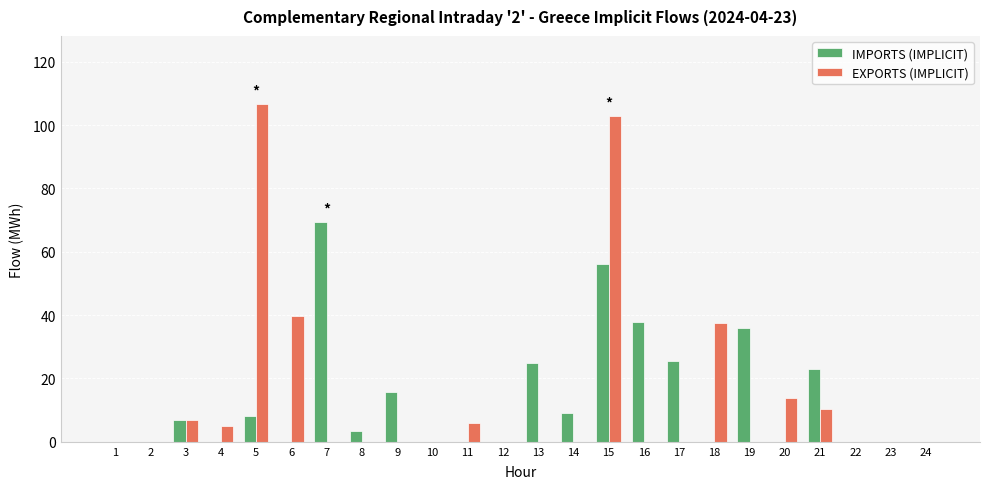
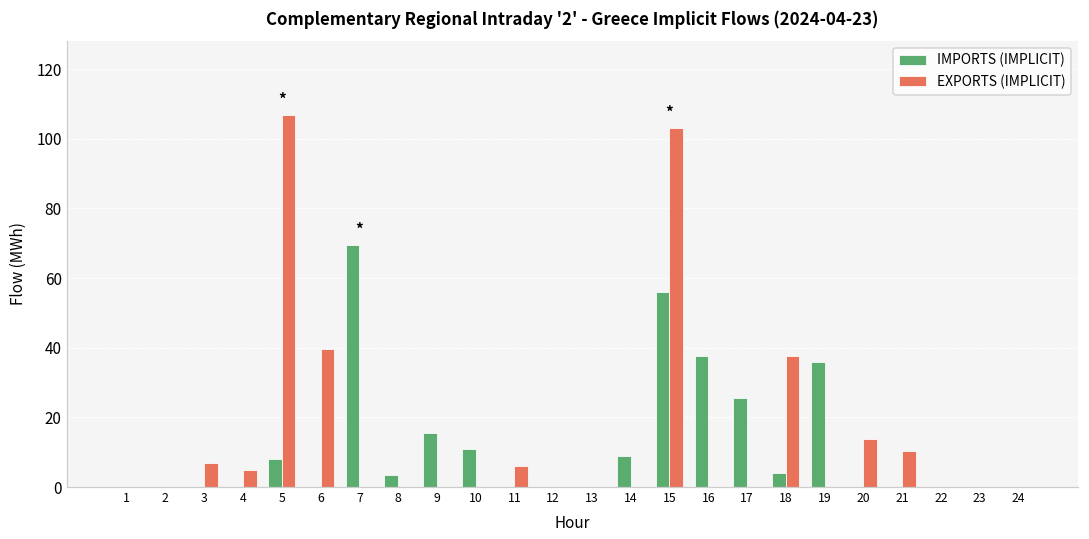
IMPORTS (IMPLICIT), 3: 7 -> 0
IMPORTS (IMPLICIT), 10: 0 -> 11
IMPORTS (IMPLICIT), 13: 25 -> 0
IMPORTS (IMPLICIT), 18: 0 -> 4
IMPORTS (IMPLICIT), 21: 23 -> 0
